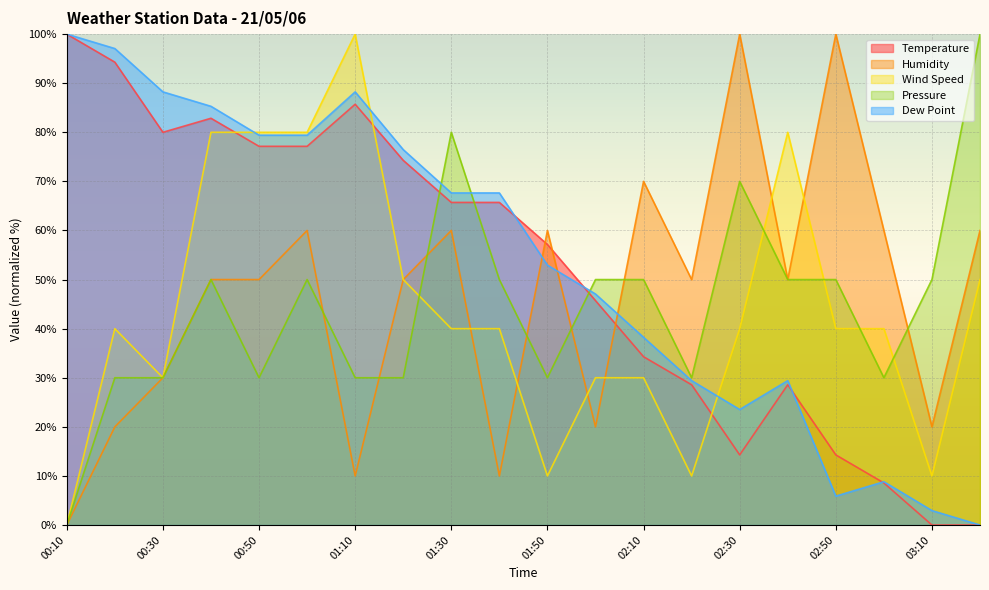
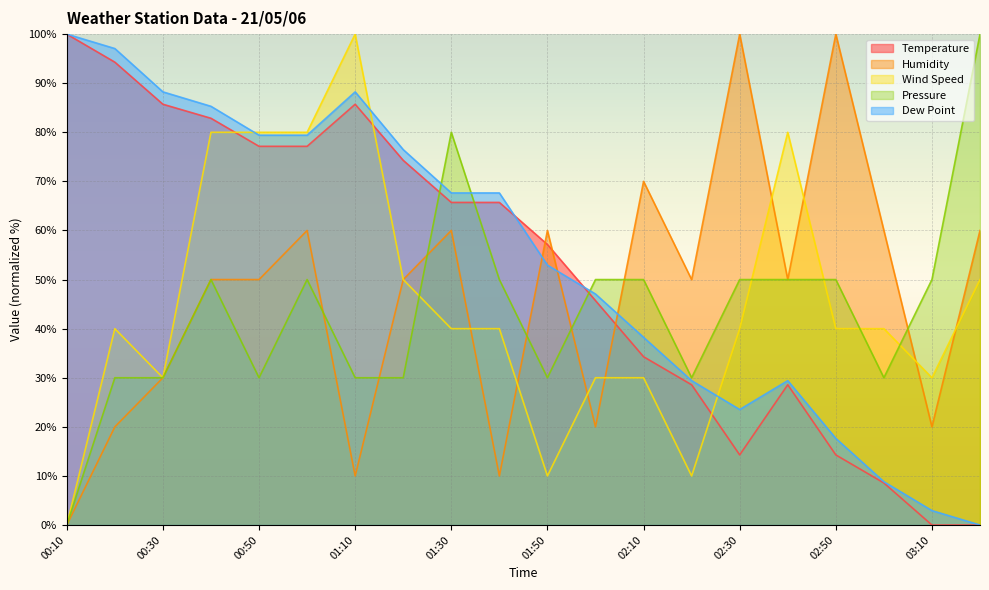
Temperature, 00:30: 80% -> 86%
Pressure, 02:30: 70% -> 50%
Dew Point, 02:50: 6% -> 18%
Wind Speed, 03:10: 10% -> 30%
